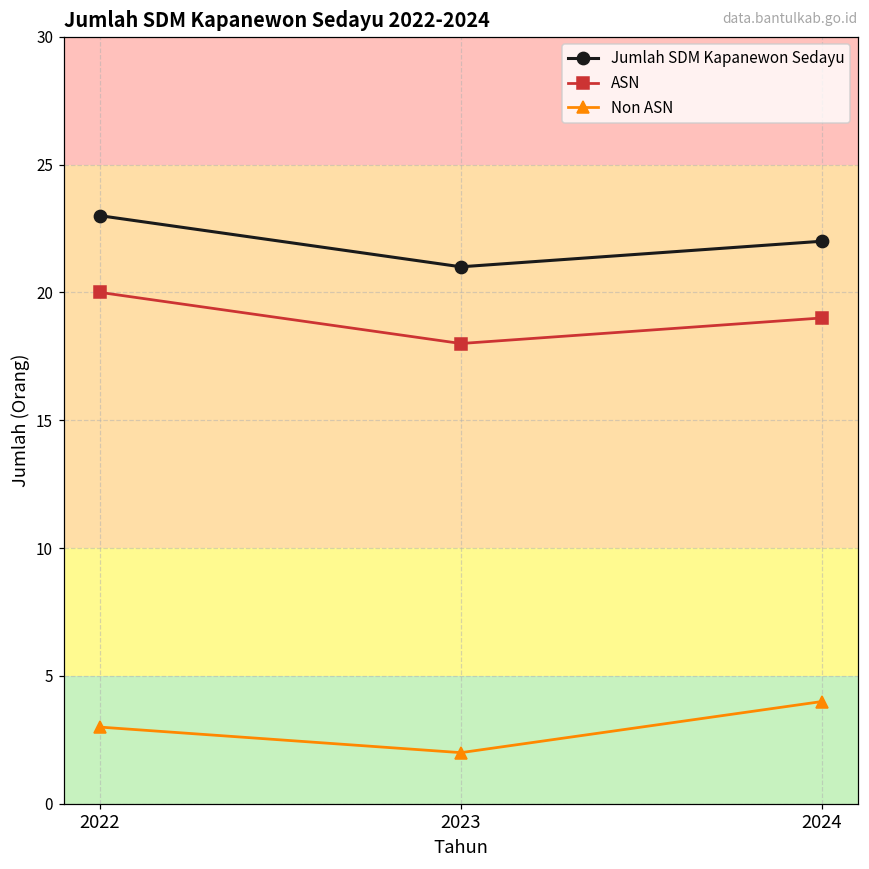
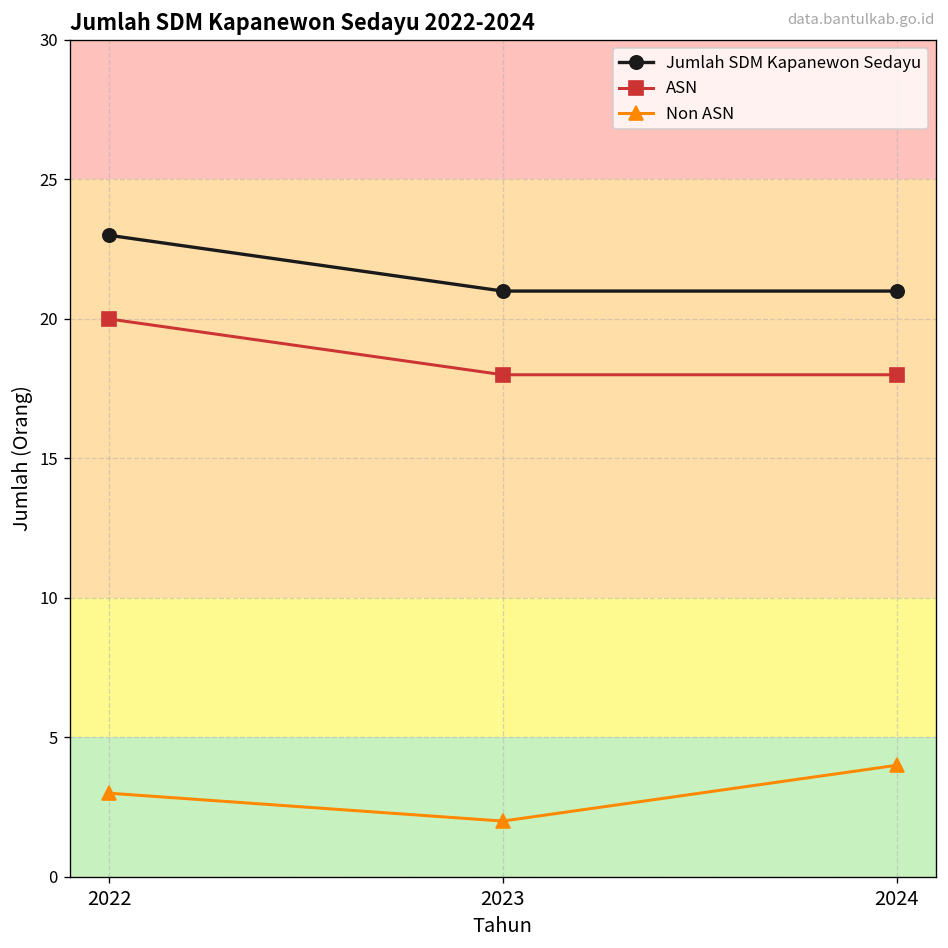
Jumlah SDM Kapanewon Sedayu, 2024: 22 -> 21
ASN, 2024: 19 -> 18
